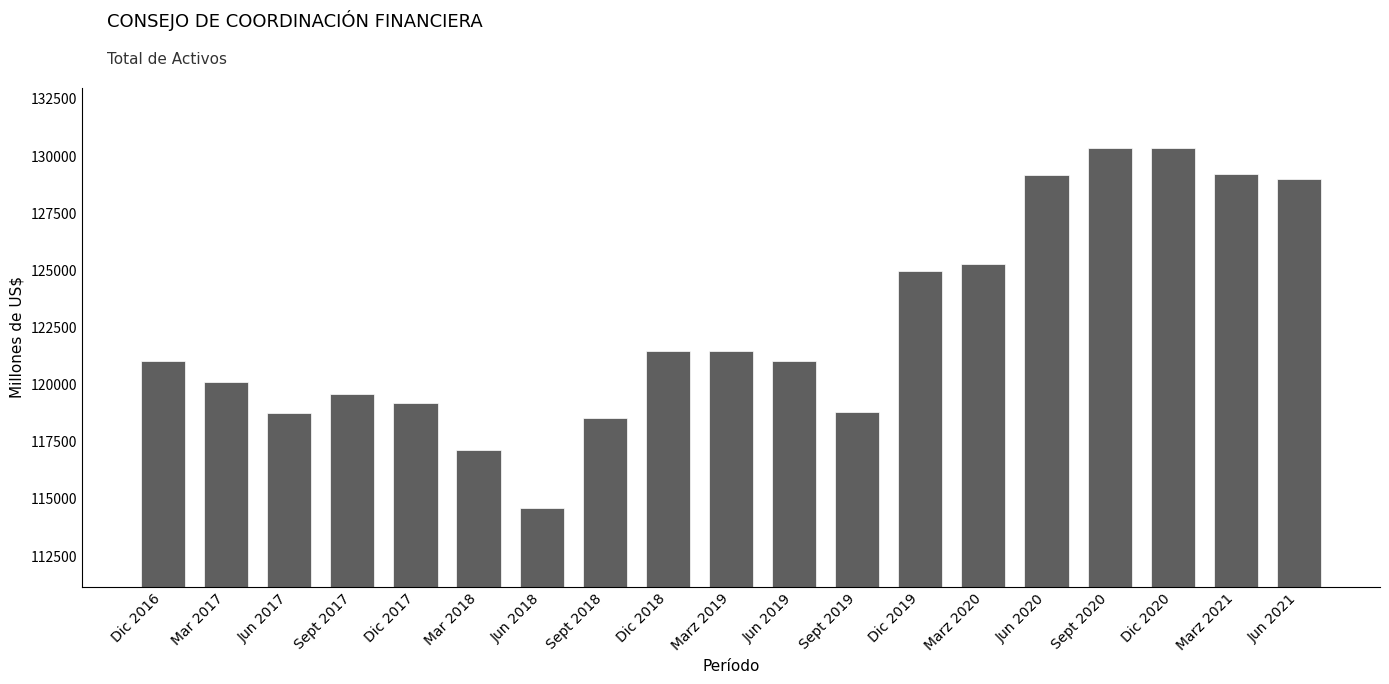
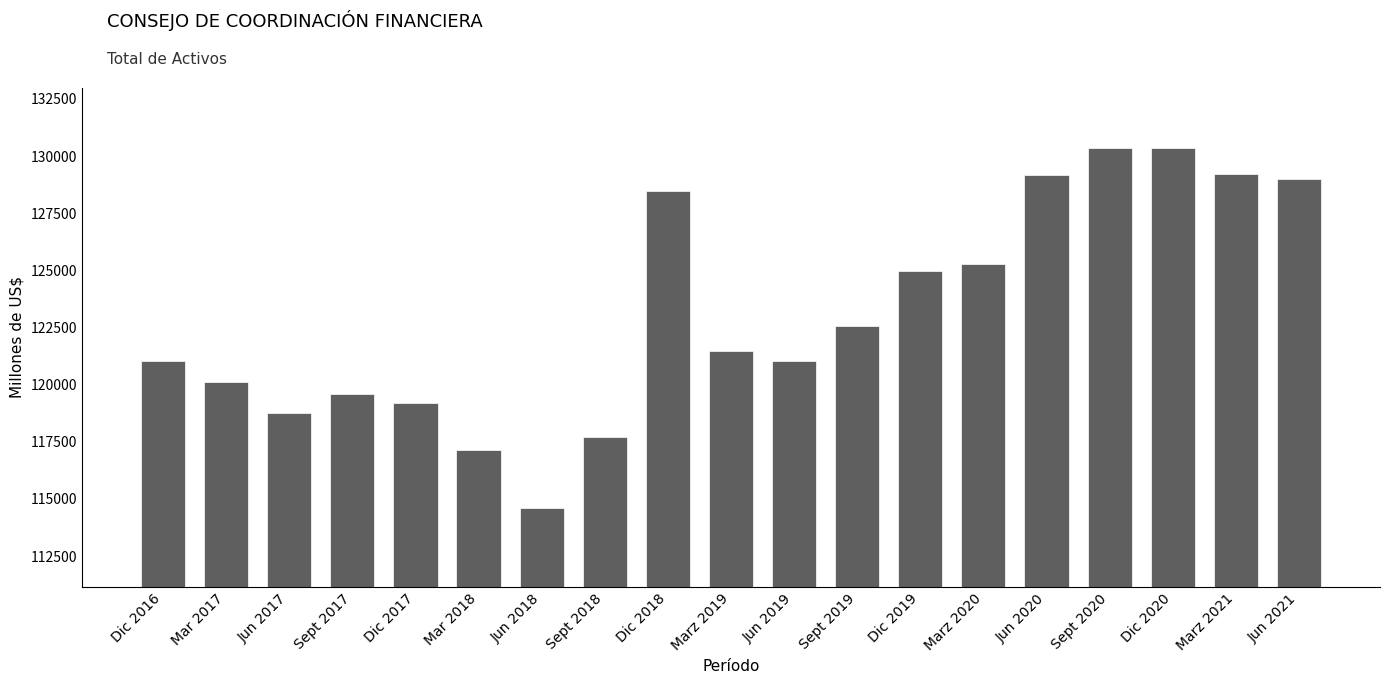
Sept 2018: 118500 -> 117700
Dic 2018: 121500 -> 128500
Sept 2019: 118800 -> 122600
